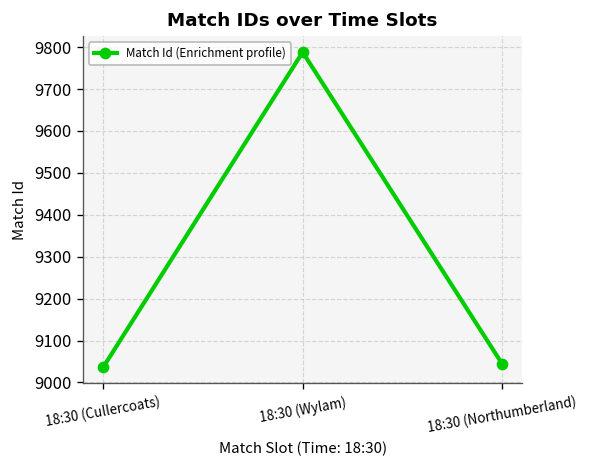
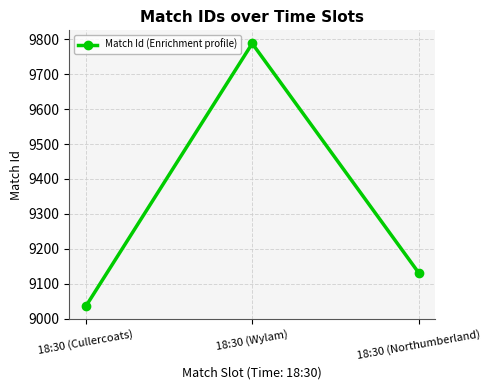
18:30 (Northumberland): 9040 -> 9130
